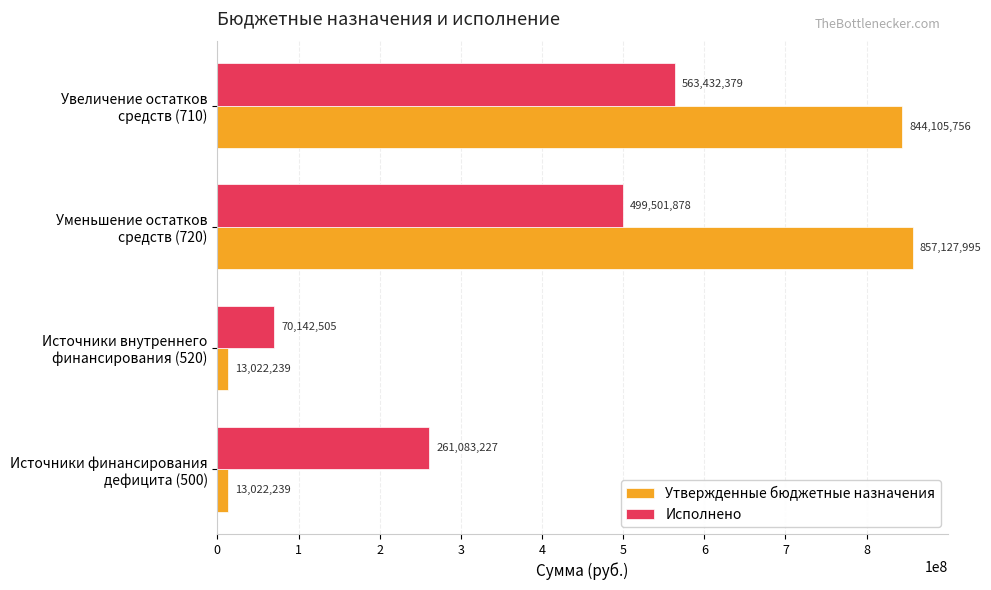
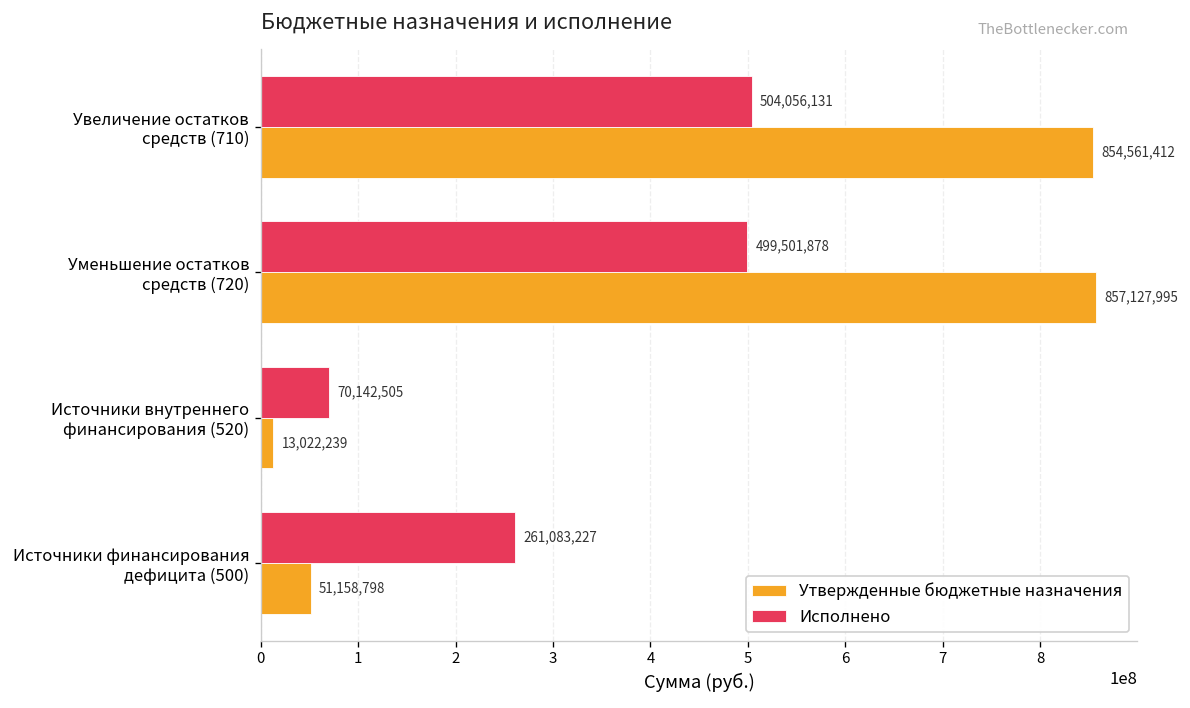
Исполнено, Увеличение остатков средств (710): 563,432,379 -> 504,056,131
Утвержденные бюджетные назначения, Увеличение остатков средств (710): 844,105,756 -> 854,561,412
Утвержденные бюджетные назначения, Источники финансирования дефицита (500): 13,022,239 -> 51,158,798
